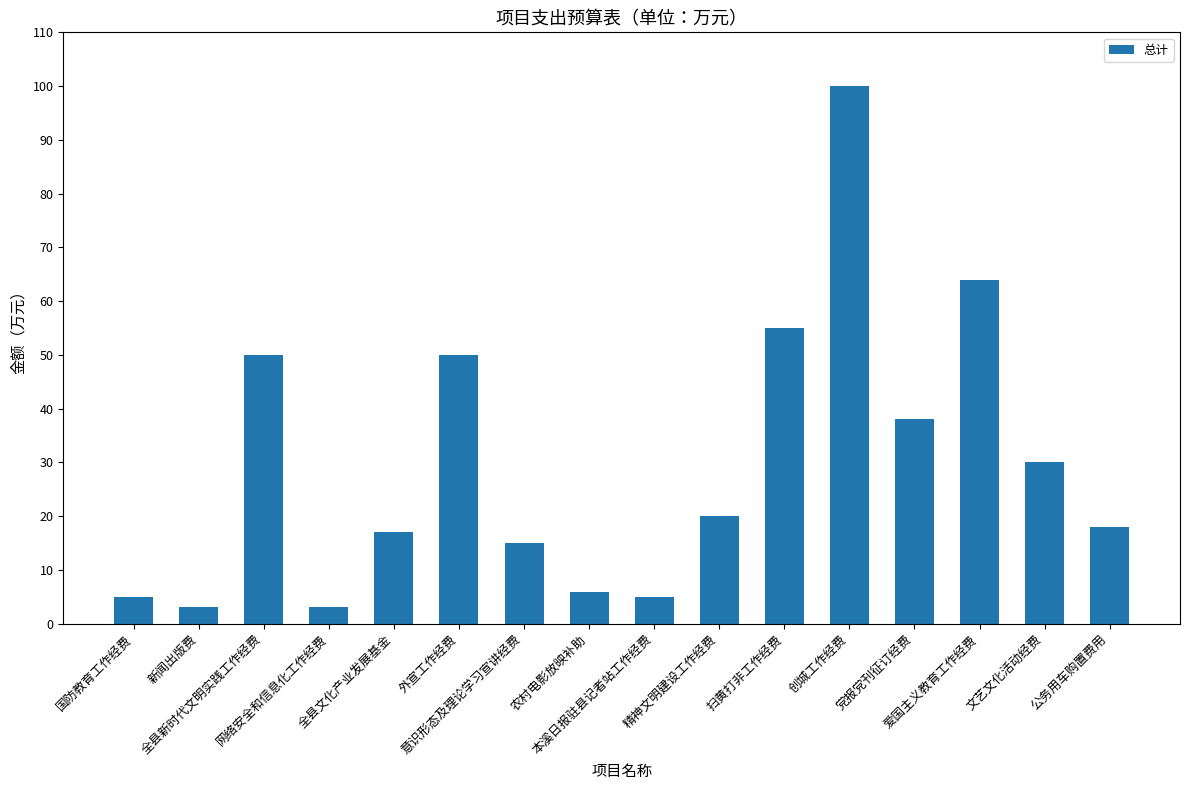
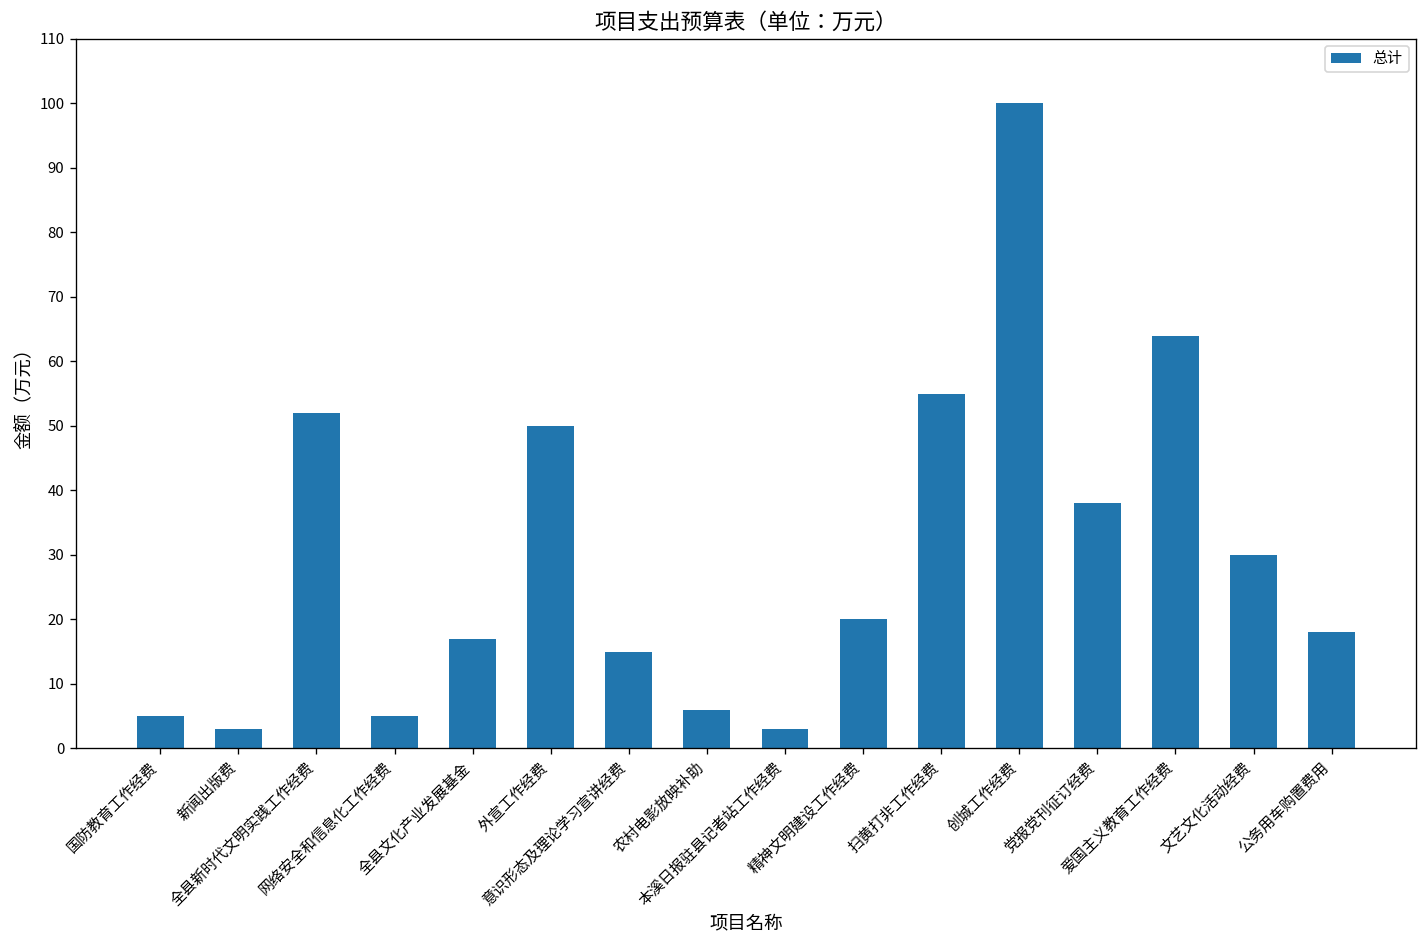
全县新时代文明实践工作经费: 50 -> 52
网络安全和信息化工作经费: 3 -> 5
本溪日报驻县记者站工作经费: 5 -> 3
